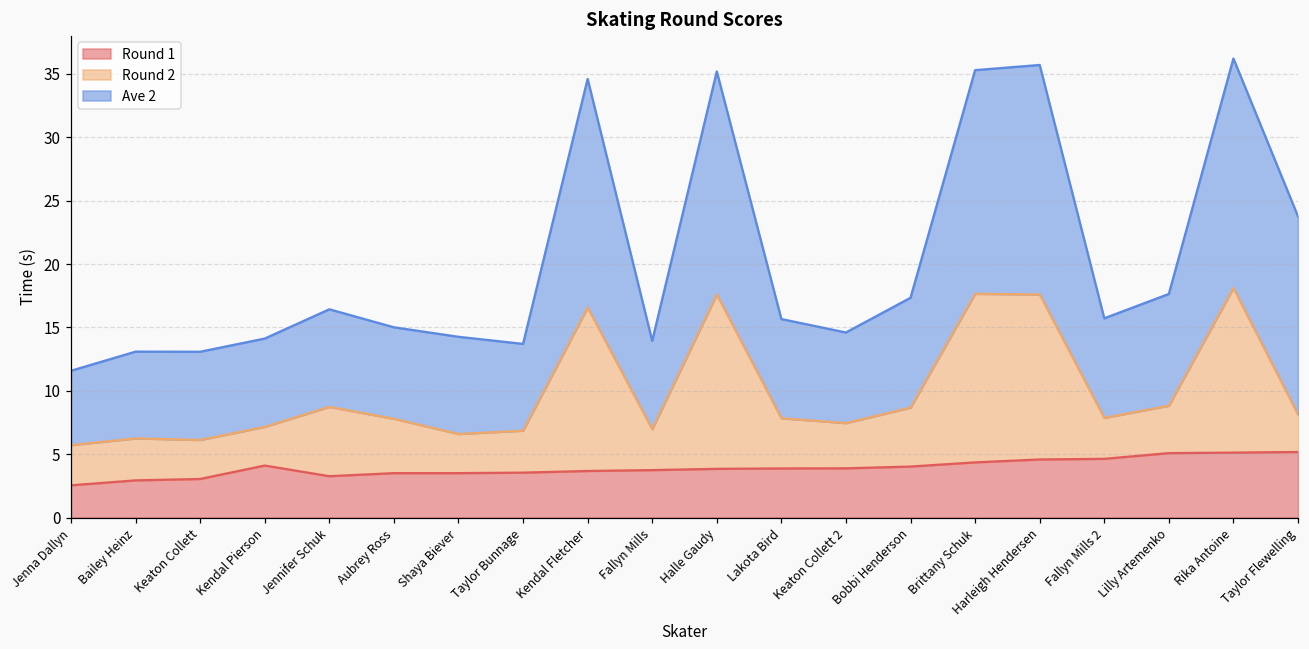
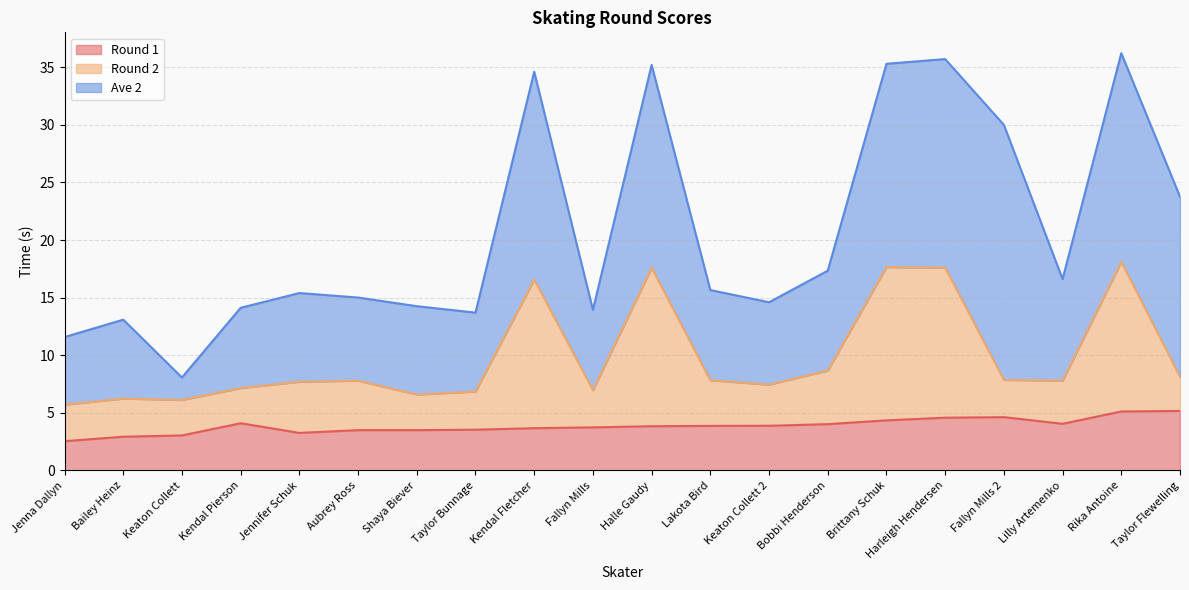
Ave 2, Keaton Collett: 7.0 -> 2.0
Round 2, Jennifer Schuk: 5.5 -> 4.4
Ave 2, Fallyn Mills 2: 7.9 -> 22.1
Round 1, Lilly Artemenko: 5.1 -> 4.1
